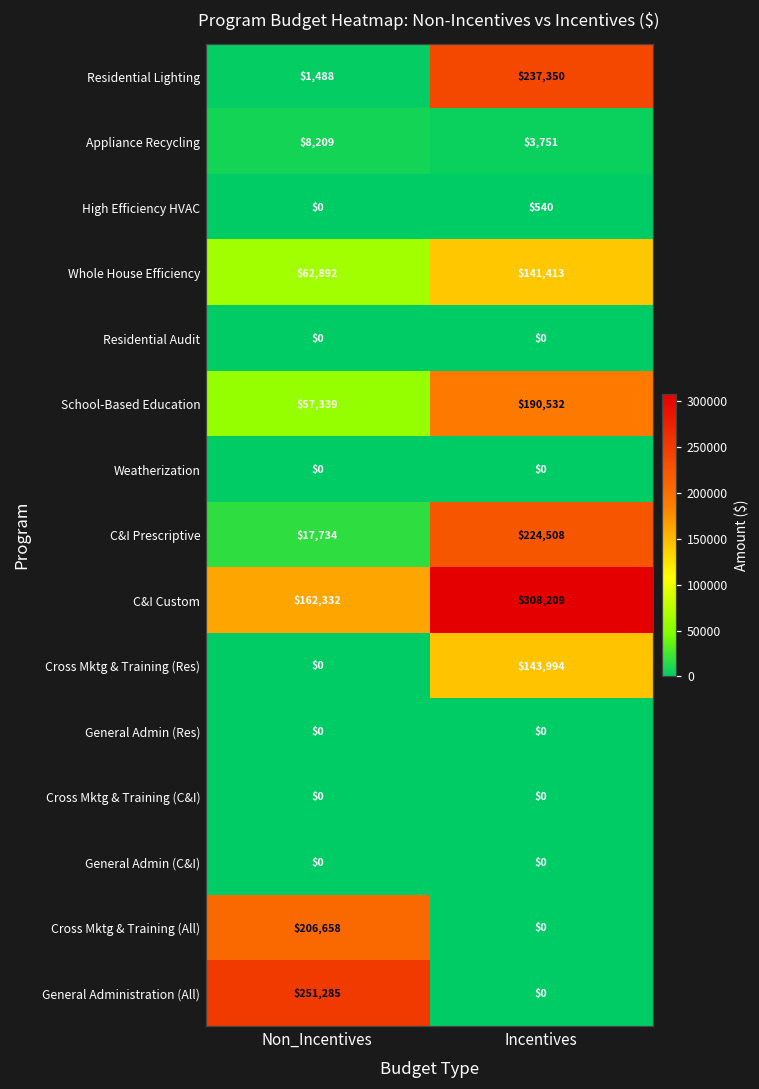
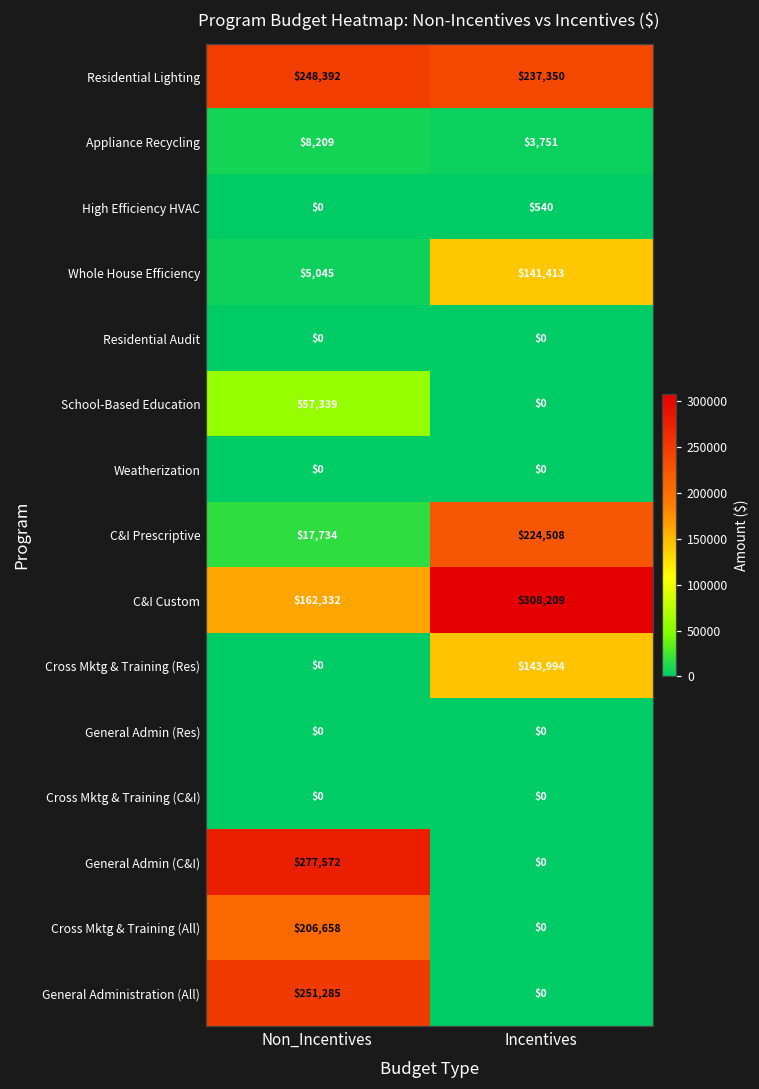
Residential Lighting, Non_Incentives: $1,488 -> $248,392
Whole House Efficiency, Non_Incentives: $62,892 -> $5,045
School-Based Education, Incentives: $190,532 -> $0
General Admin (C&I), Non_Incentives: $0 -> $277,572
